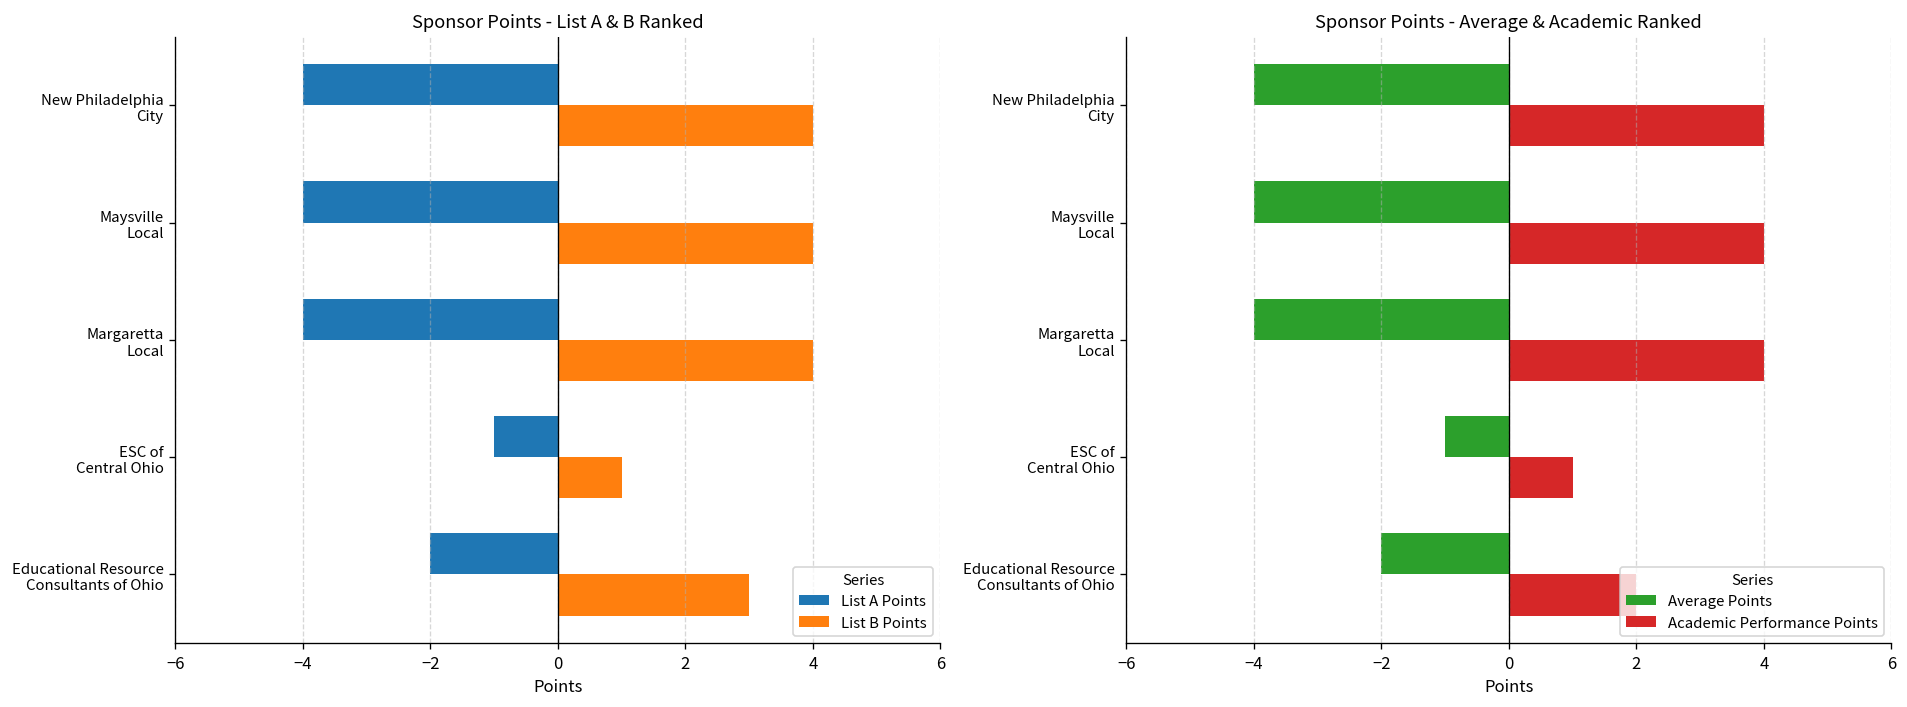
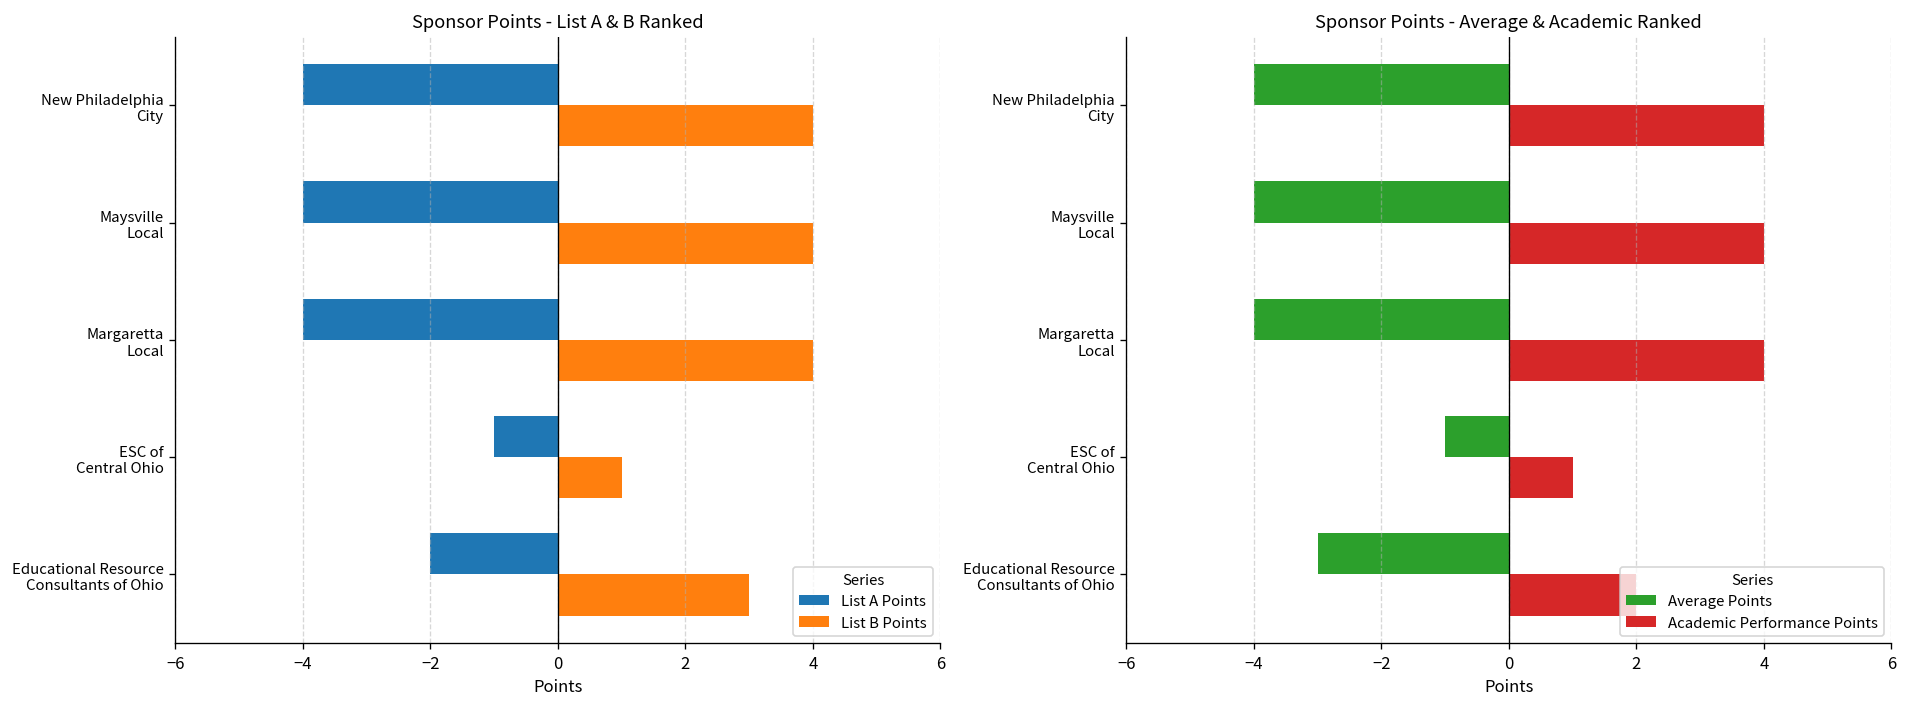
Sponsor Points - Average & Academic Ranked, Average Points, Educational Resource Consultants of Ohio: -2.0 -> -3.0
